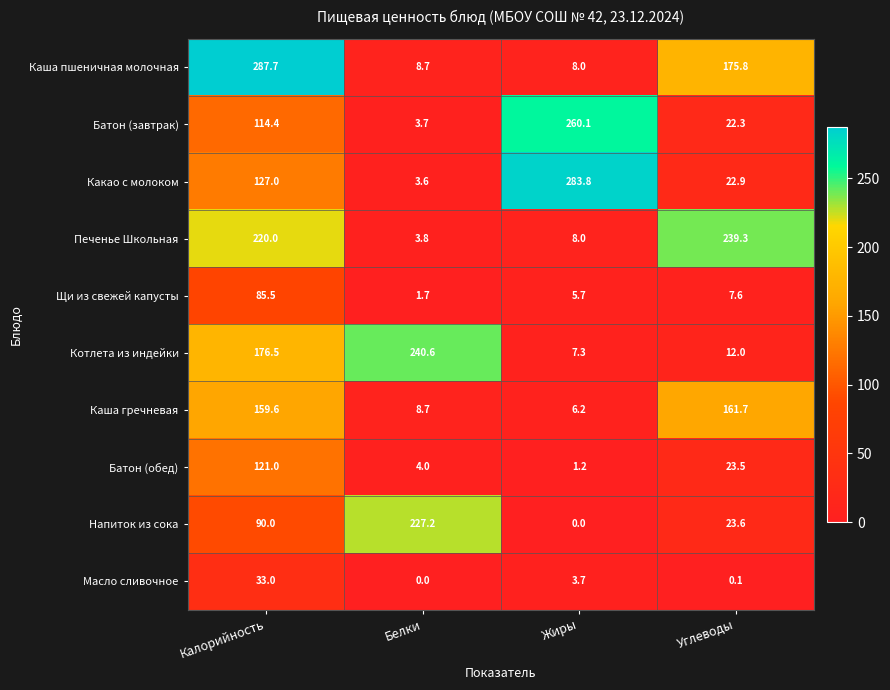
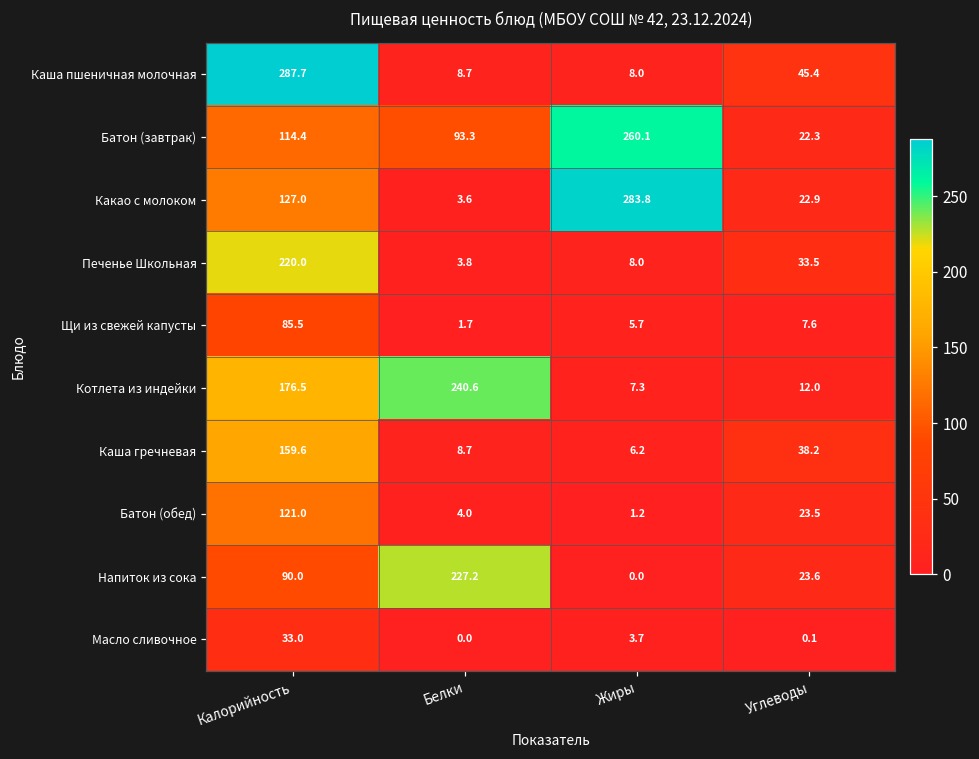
Каша пшеничная молочная, Углеводы: 175.8 -> 45.4
Батон (завтрак), Белки: 3.7 -> 93.3
Печенье Школьная, Углеводы: 239.3 -> 33.5
Каша гречневая, Углеводы: 161.7 -> 38.2
